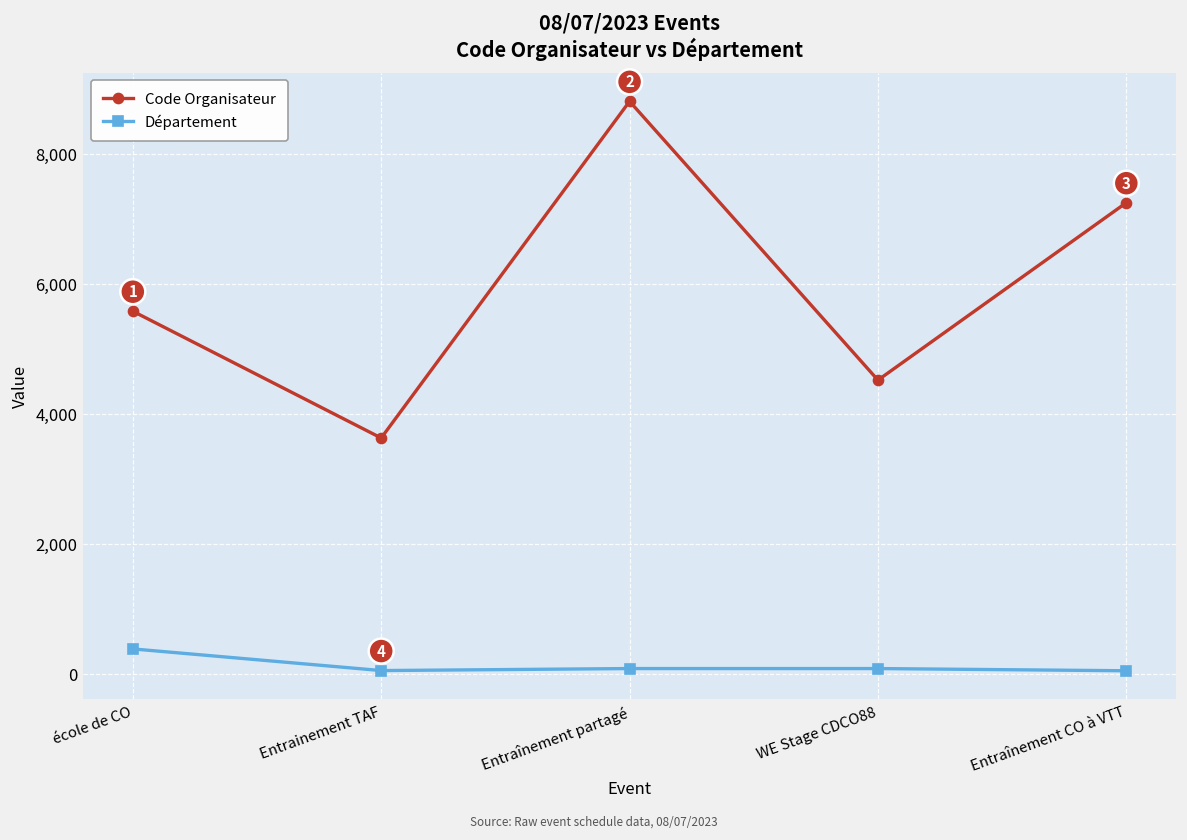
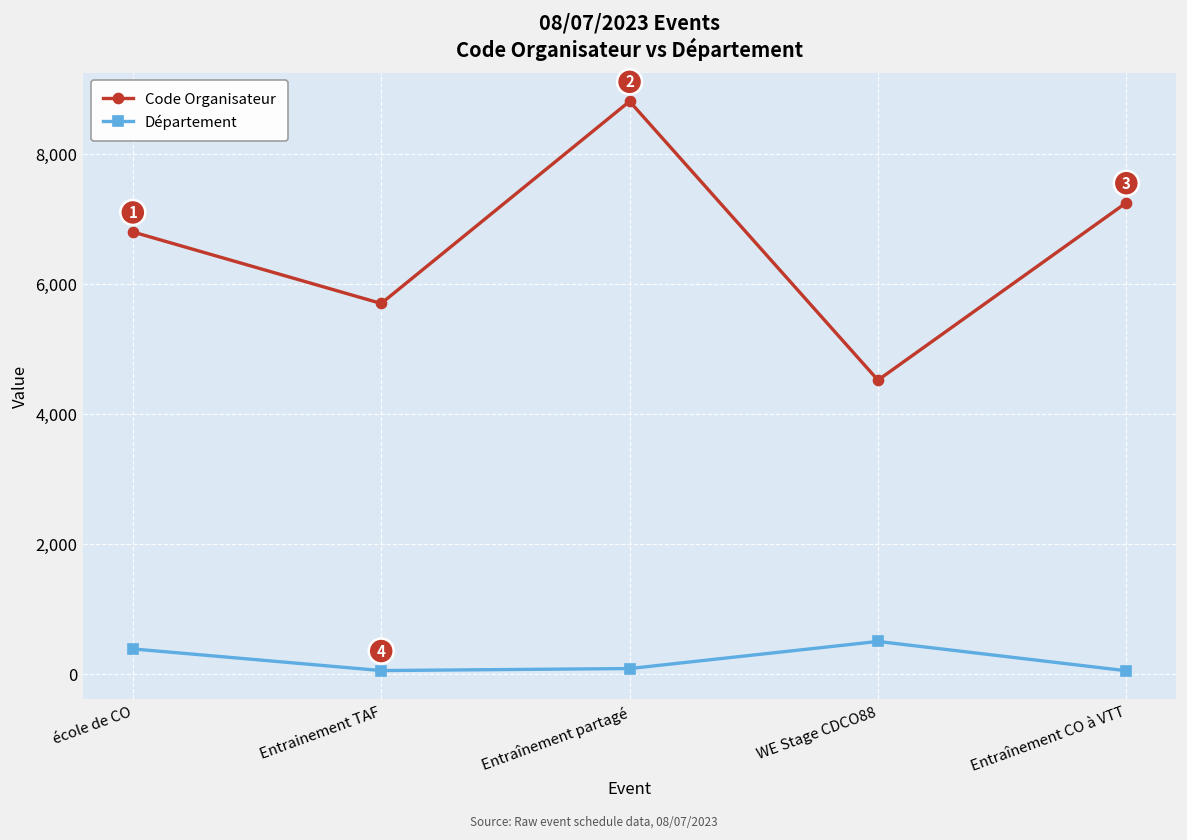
Code Organisateur, école de CO: 5,600 -> 6,800
Code Organisateur, Entrainement TAF: 3,600 -> 5,700
Département, WE Stage CDCO88: 100 -> 500
